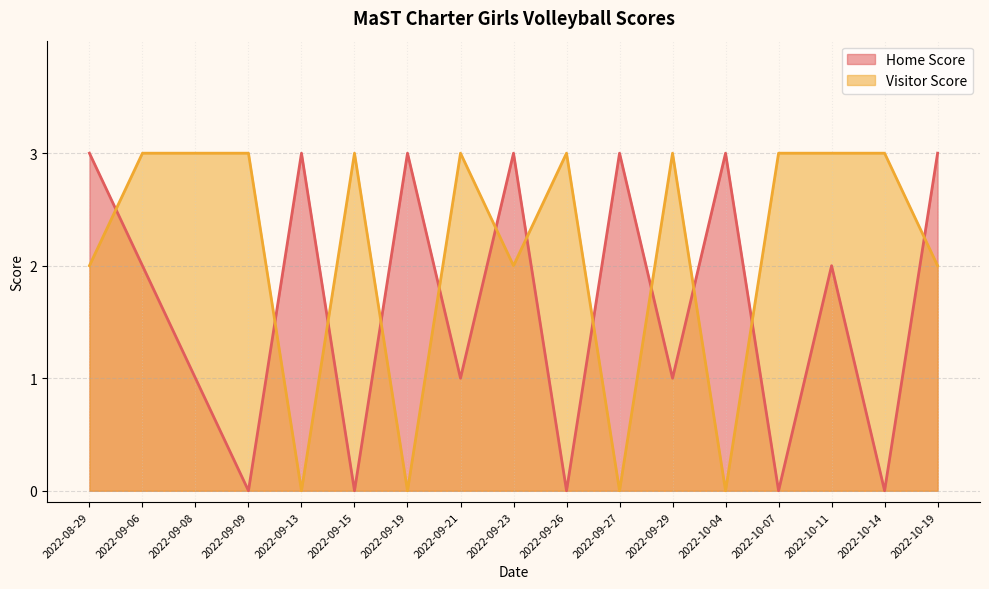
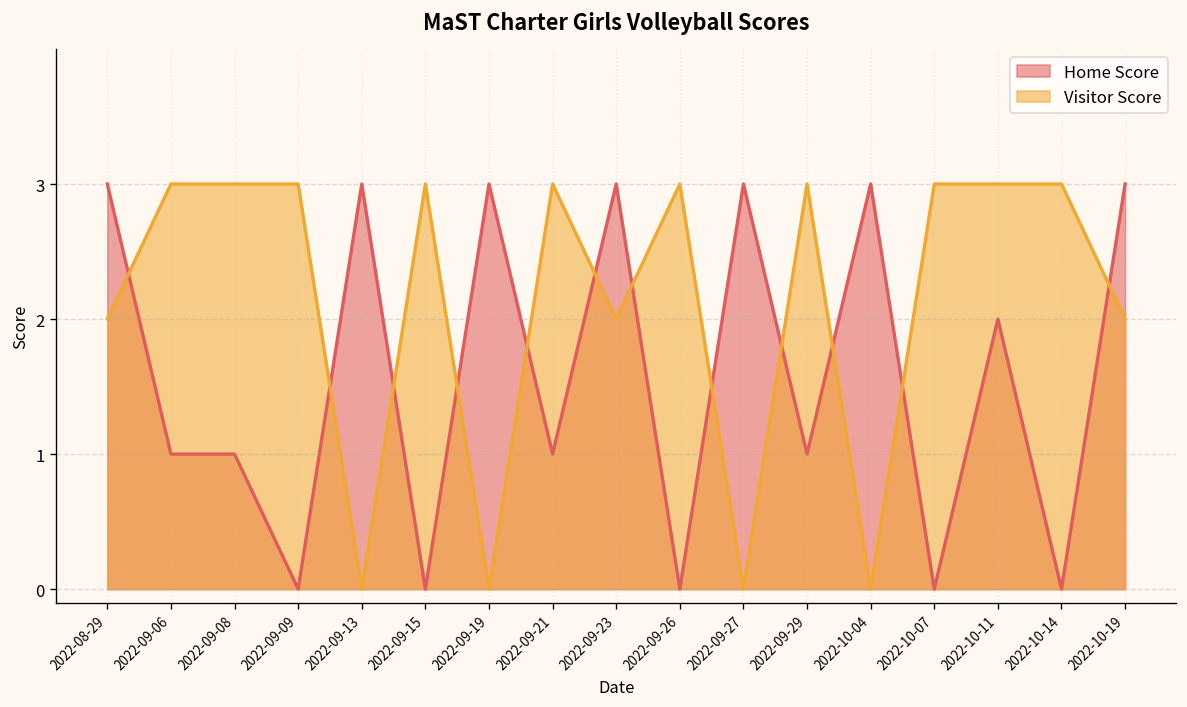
Home Score, 2022-09-06: 2 -> 1
